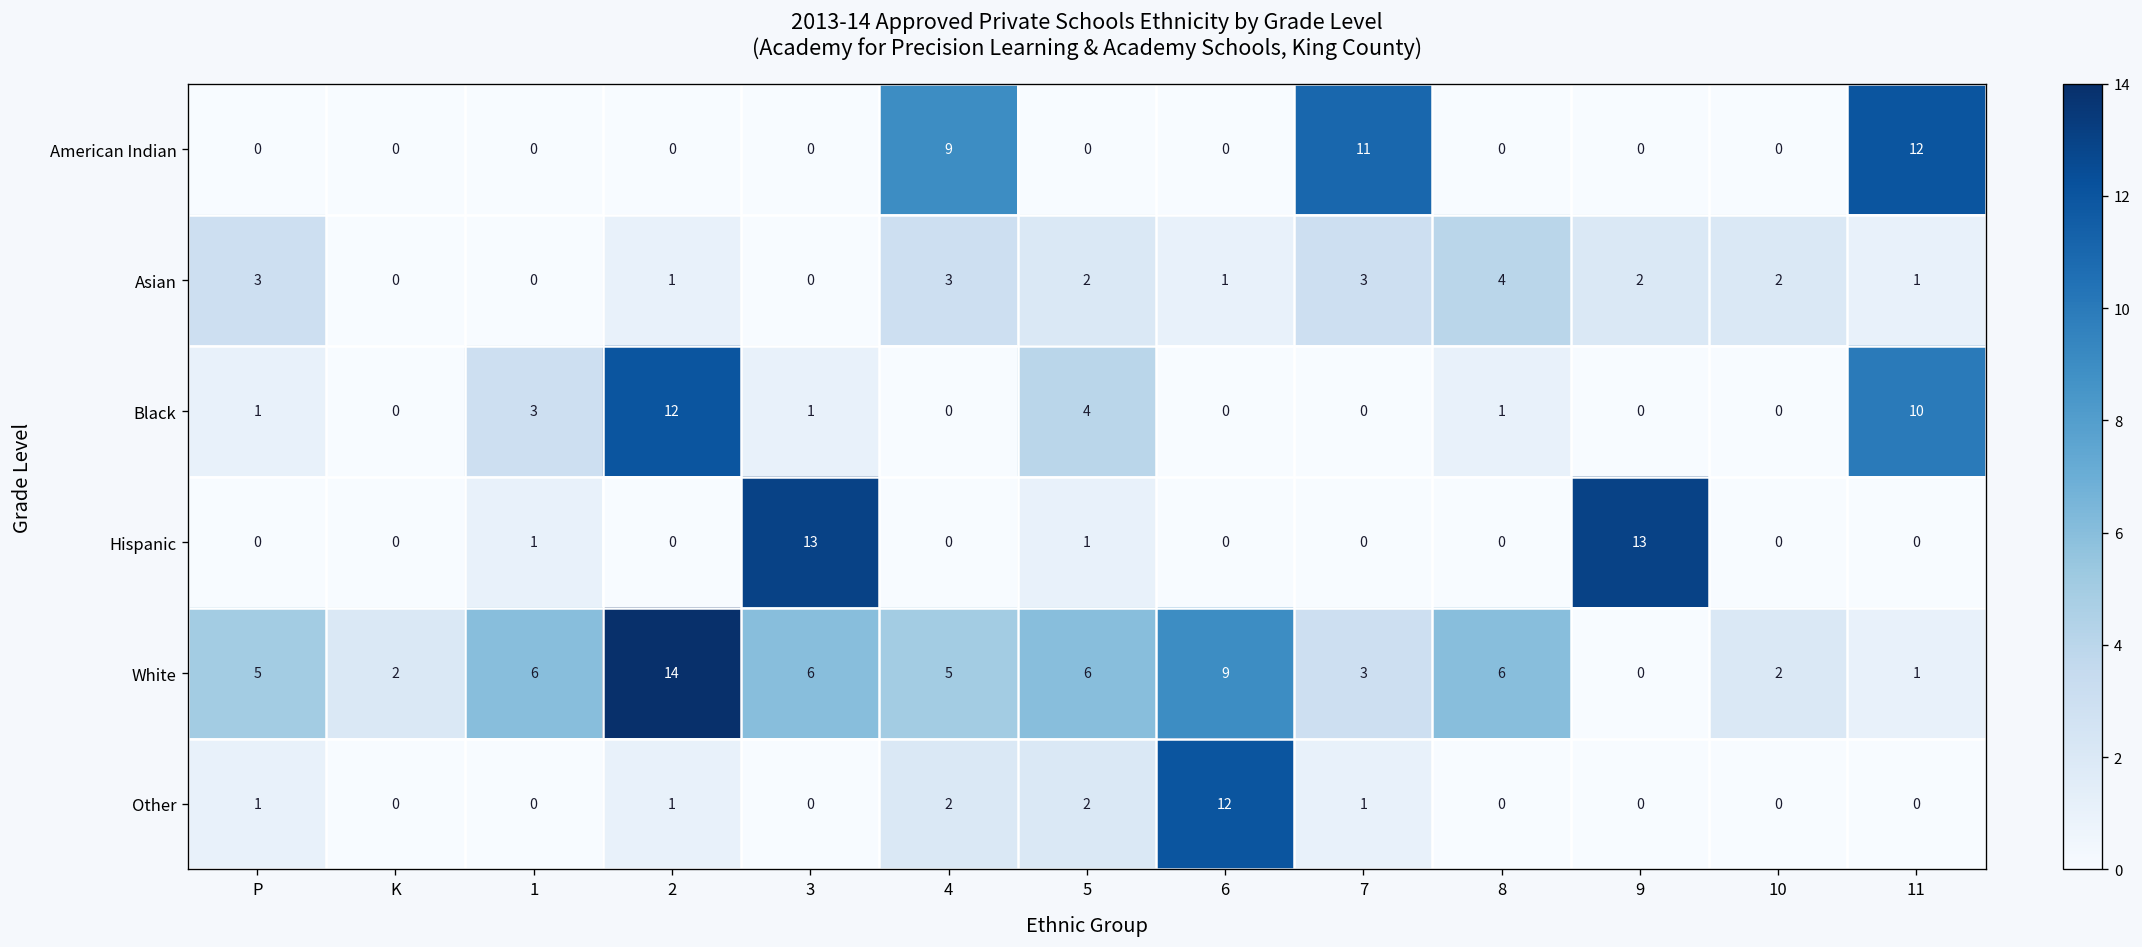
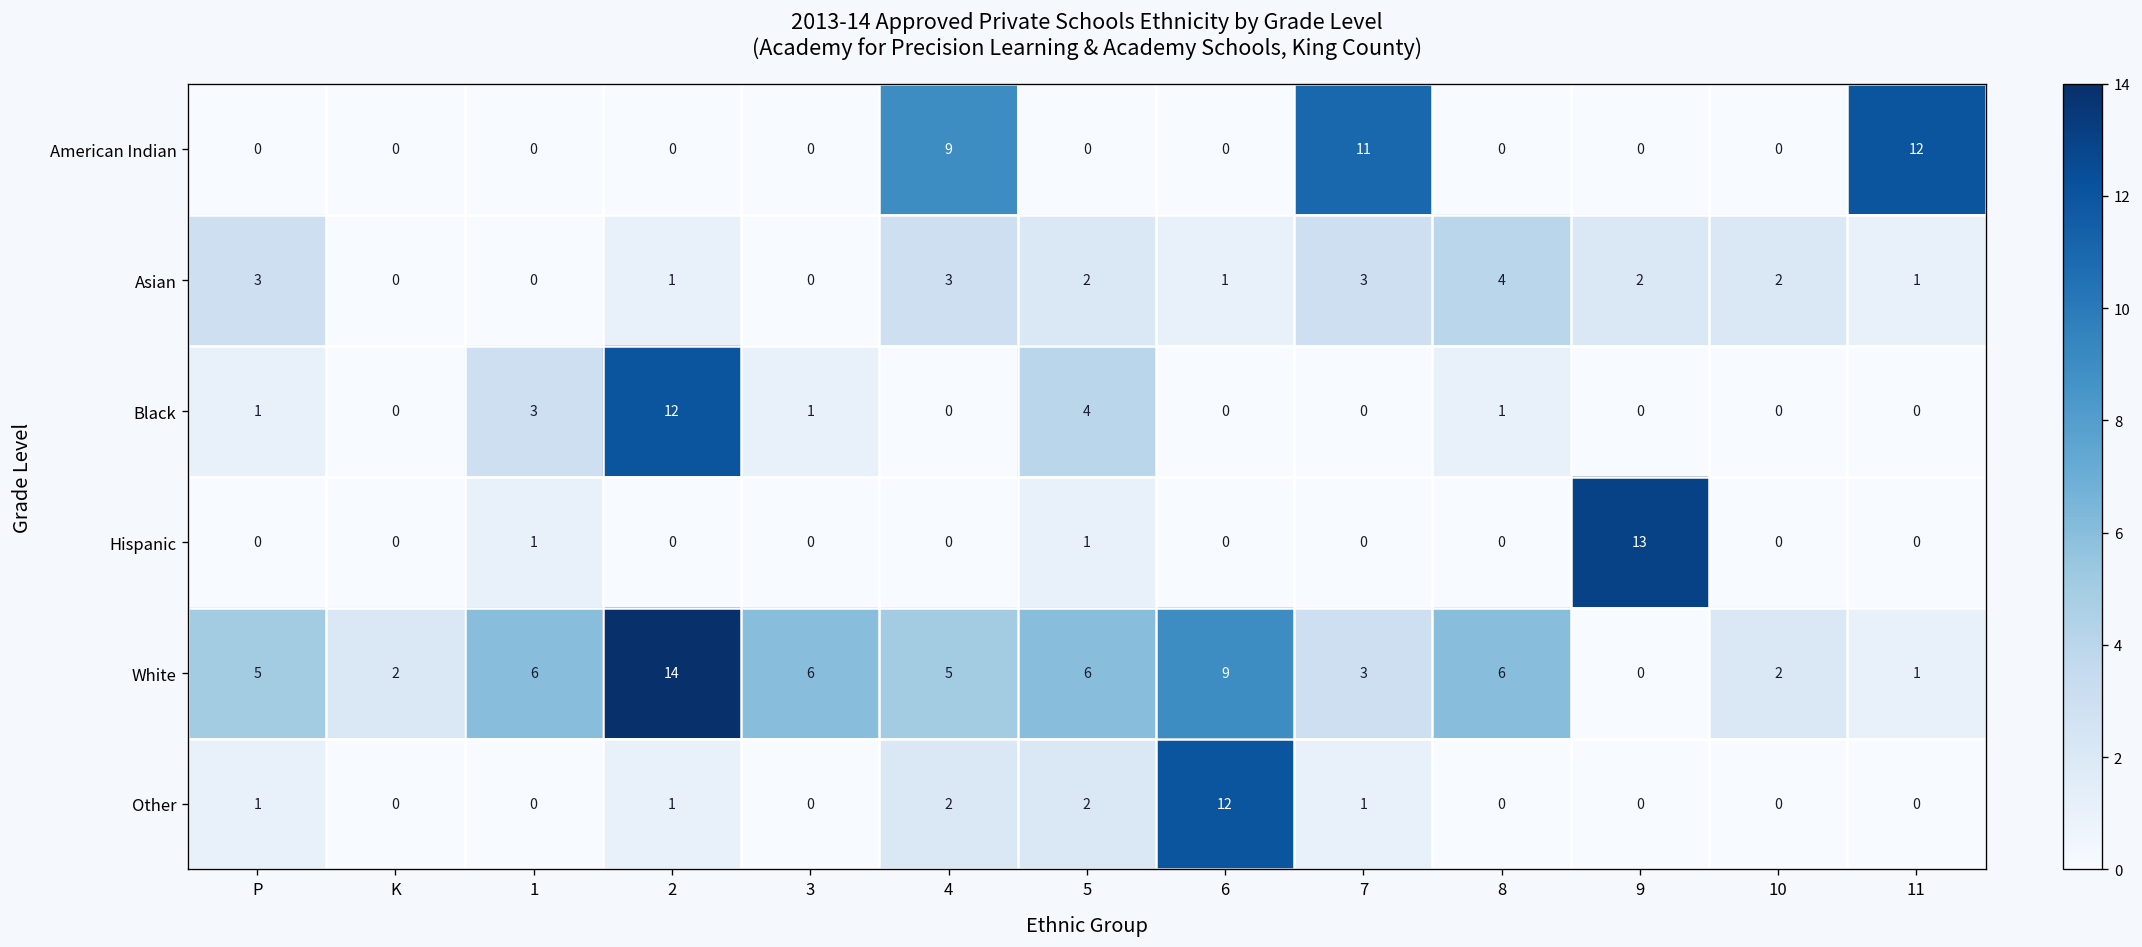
Black, 11: 10 -> 0
Hispanic, 3: 13 -> 0
